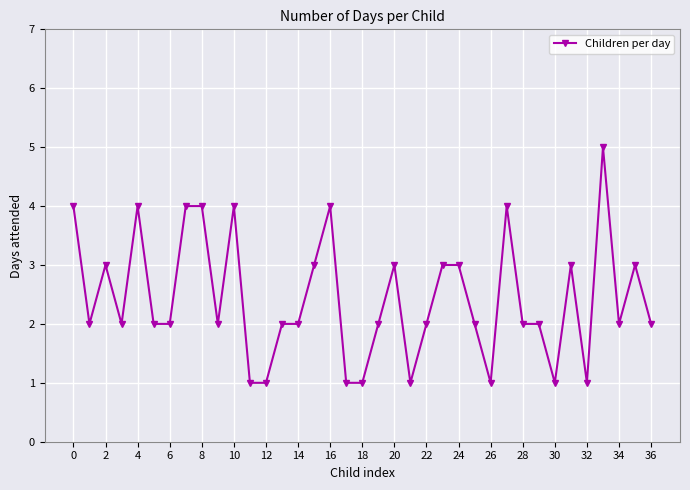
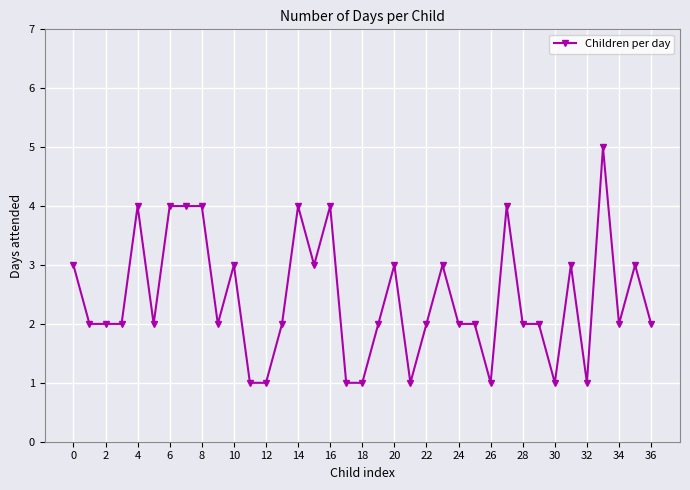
0: 4 -> 3
2: 3 -> 2
6: 2 -> 4
10: 4 -> 3
14: 2 -> 4
24: 3 -> 2
